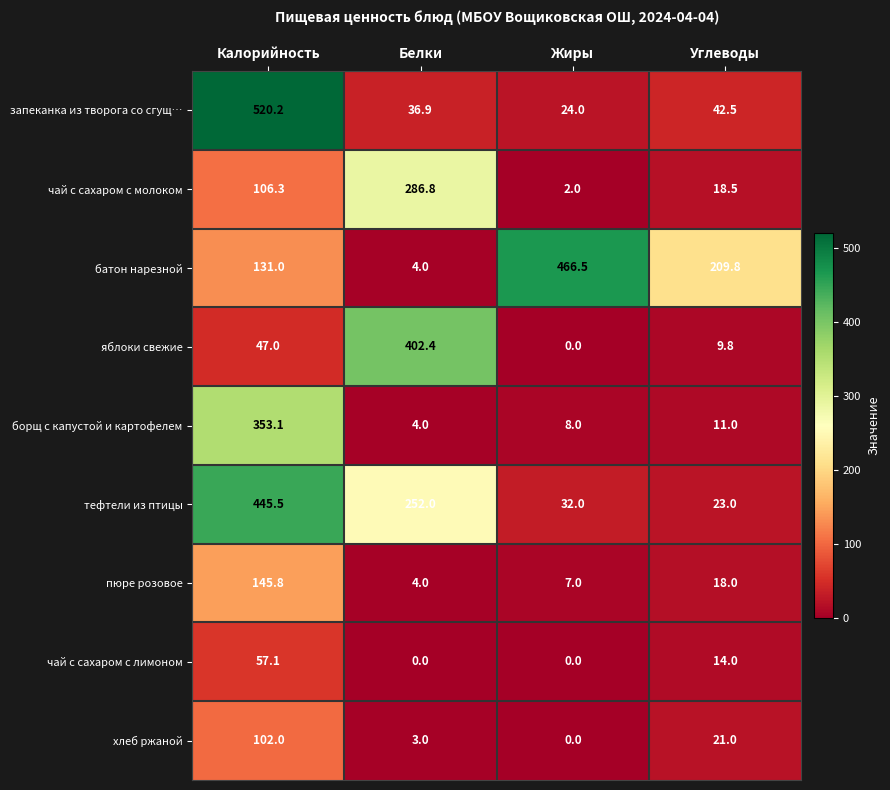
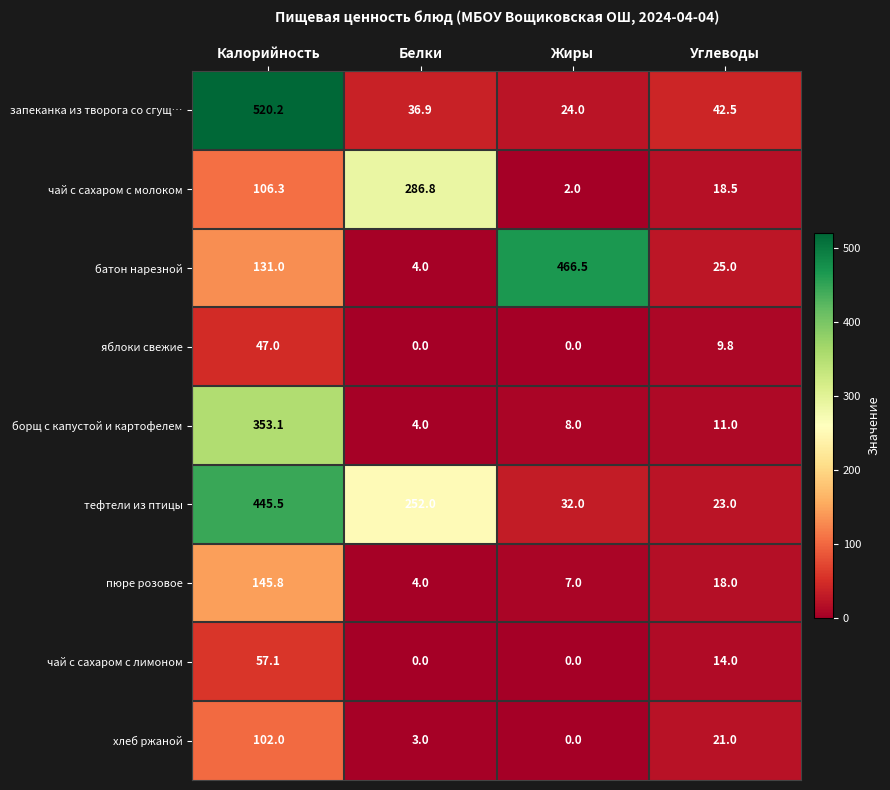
батон нарезной, Углеводы: 209.8 -> 25.0
яблоки свежие, Белки: 402.4 -> 0.0
